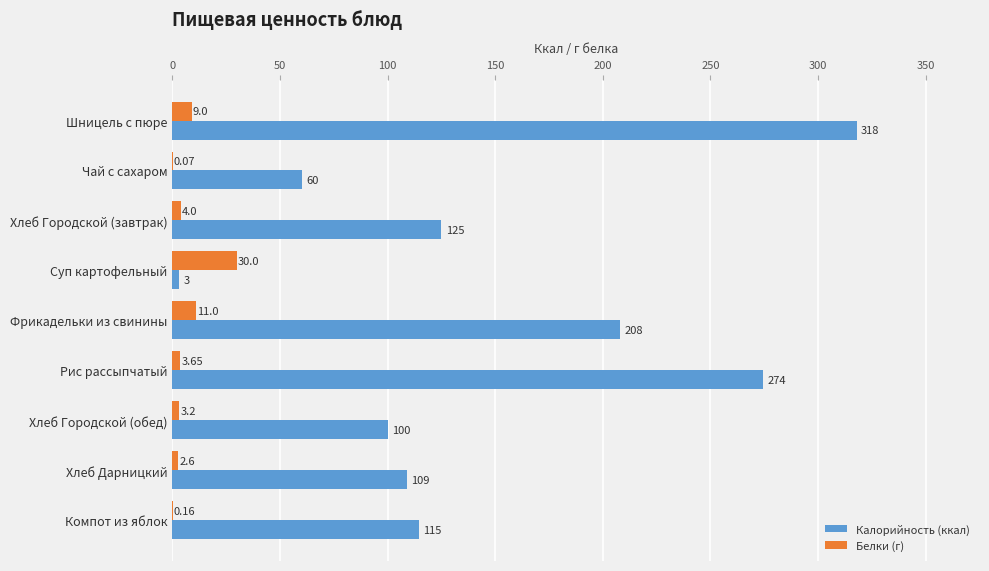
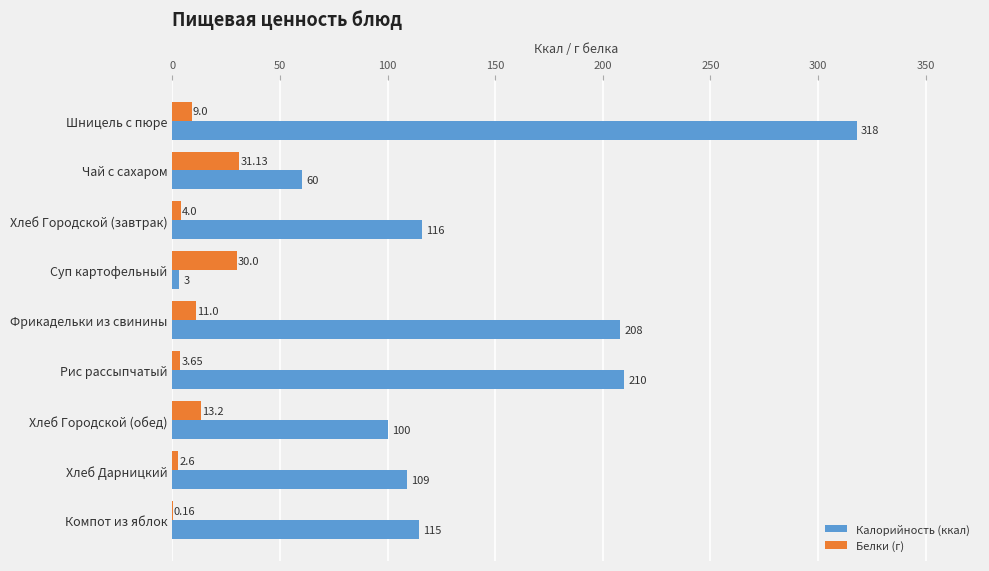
Белки (г), Чай с сахаром: 0.07 -> 31.13
Калорийность (ккал), Хлеб Городской (завтрак): 125 -> 116
Калорийность (ккал), Рис рассыпчатый: 274 -> 210
Белки (г), Хлеб Городской (обед): 3.2 -> 13.2
